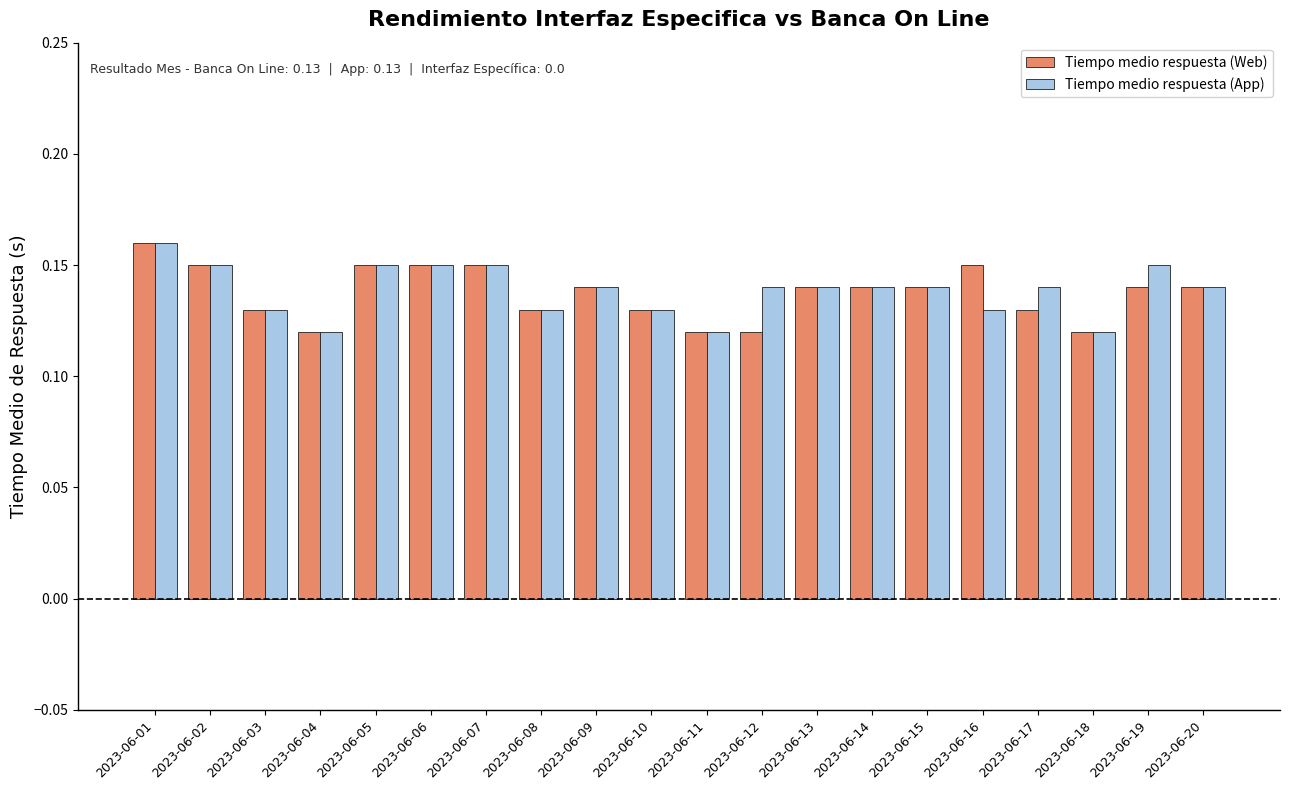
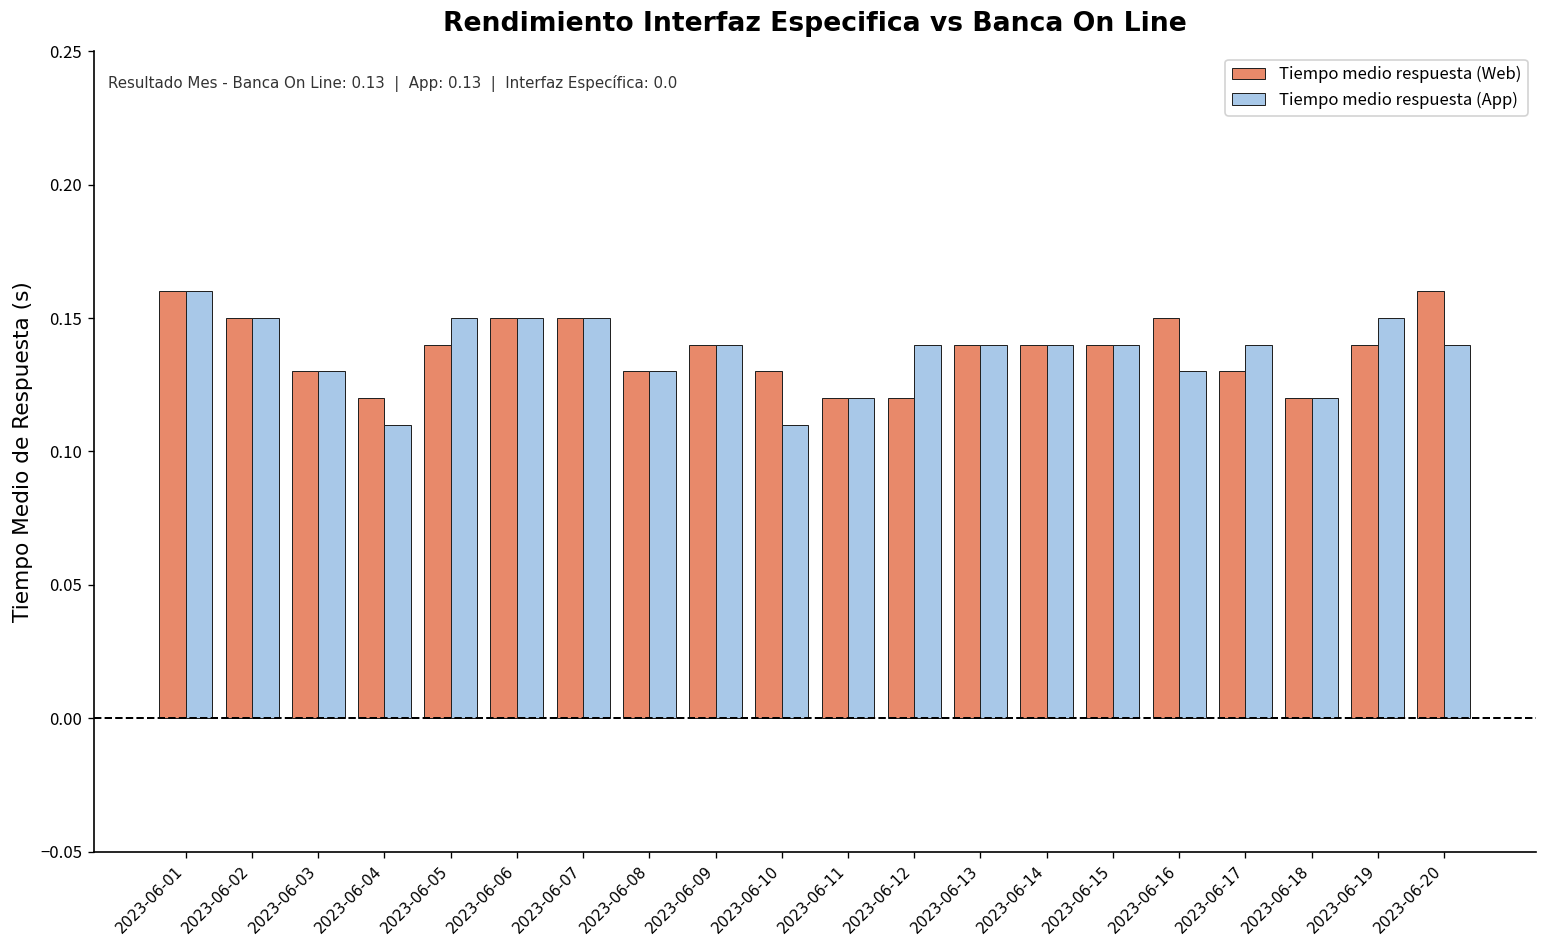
Tiempo medio respuesta (App), 2023-06-04: 0.12 -> 0.11
Tiempo medio respuesta (Web), 2023-06-05: 0.15 -> 0.14
Tiempo medio respuesta (App), 2023-06-10: 0.13 -> 0.11
Tiempo medio respuesta (Web), 2023-06-20: 0.14 -> 0.16
